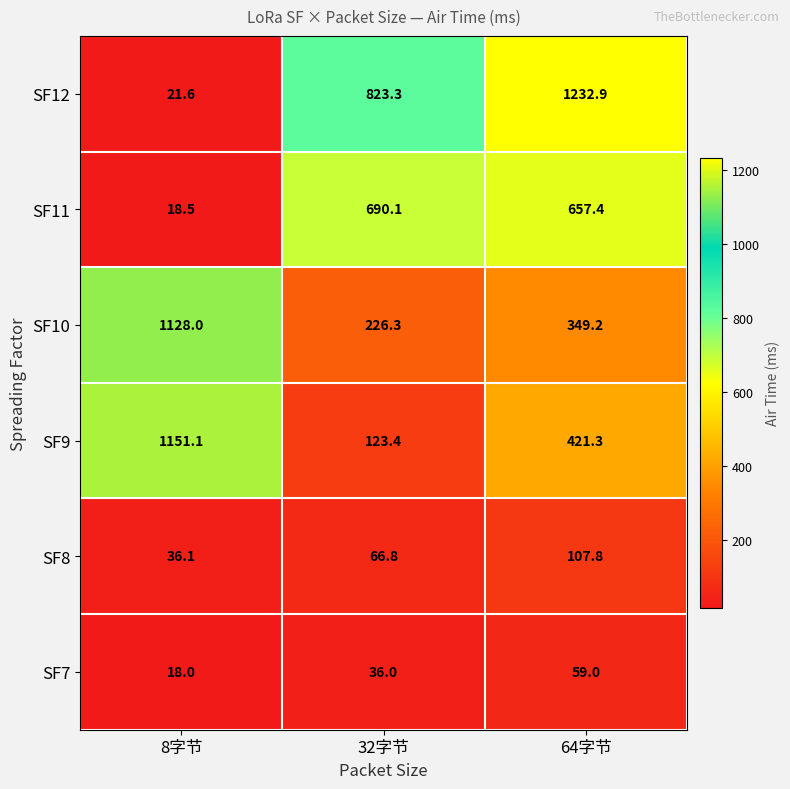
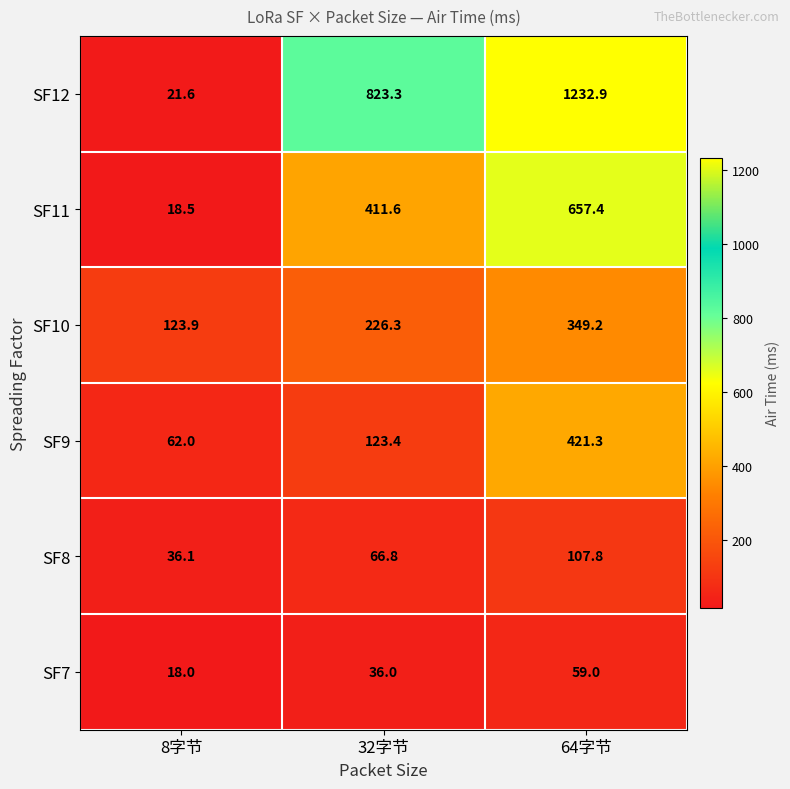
SF11, 32字节: 690.1 -> 411.6
SF10, 8字节: 1128.0 -> 123.9
SF9, 8字节: 1151.1 -> 62.0
